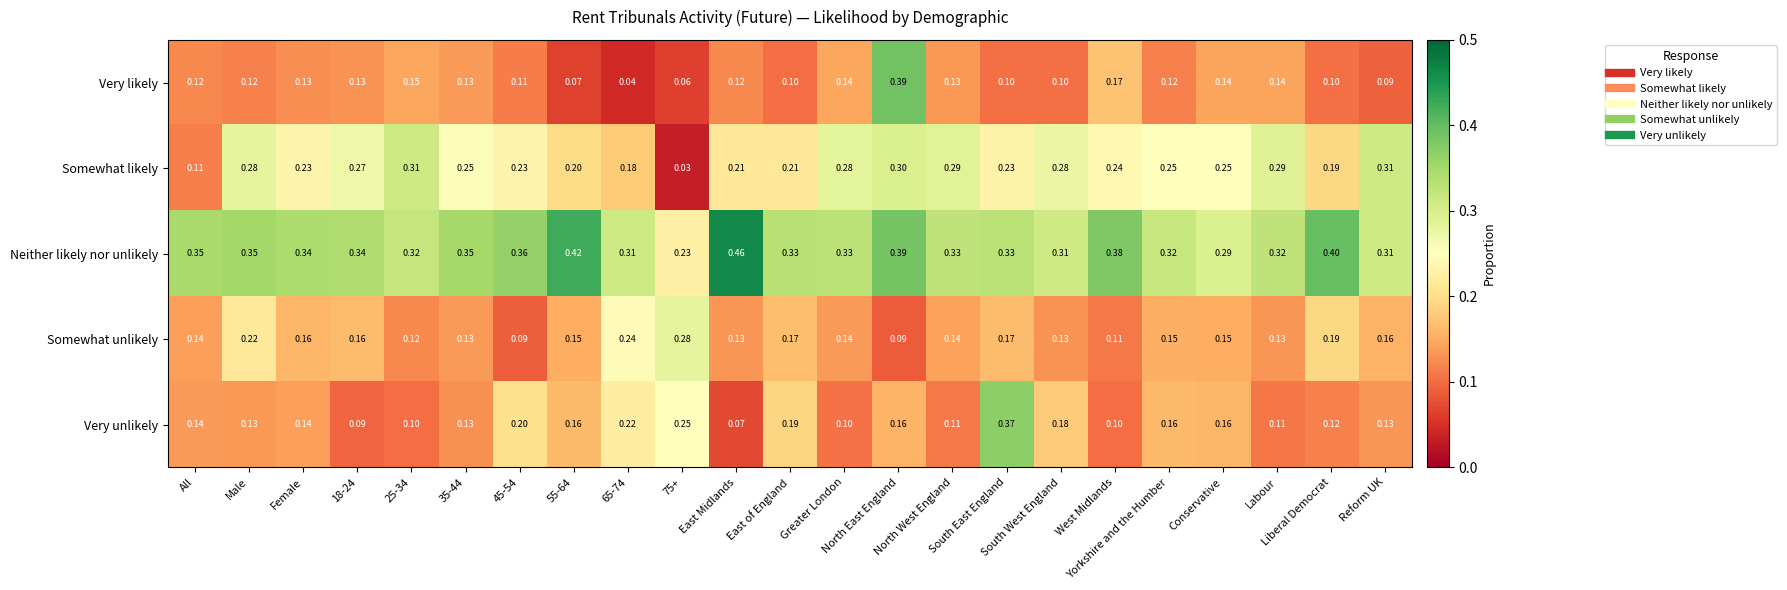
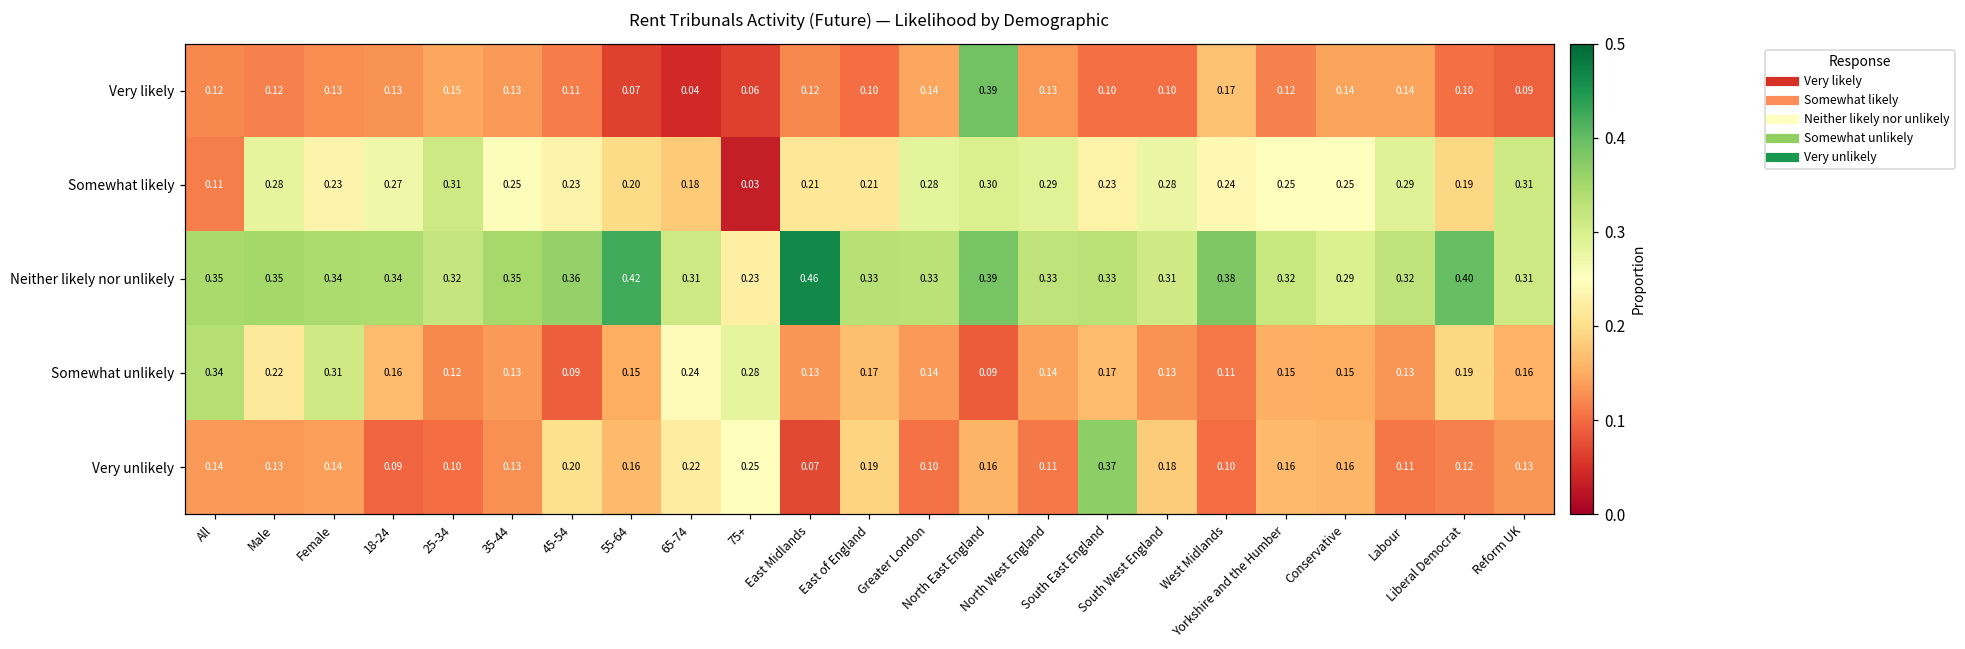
Somewhat unlikely, All: 0.14 -> 0.34
Somewhat unlikely, Female: 0.16 -> 0.31
